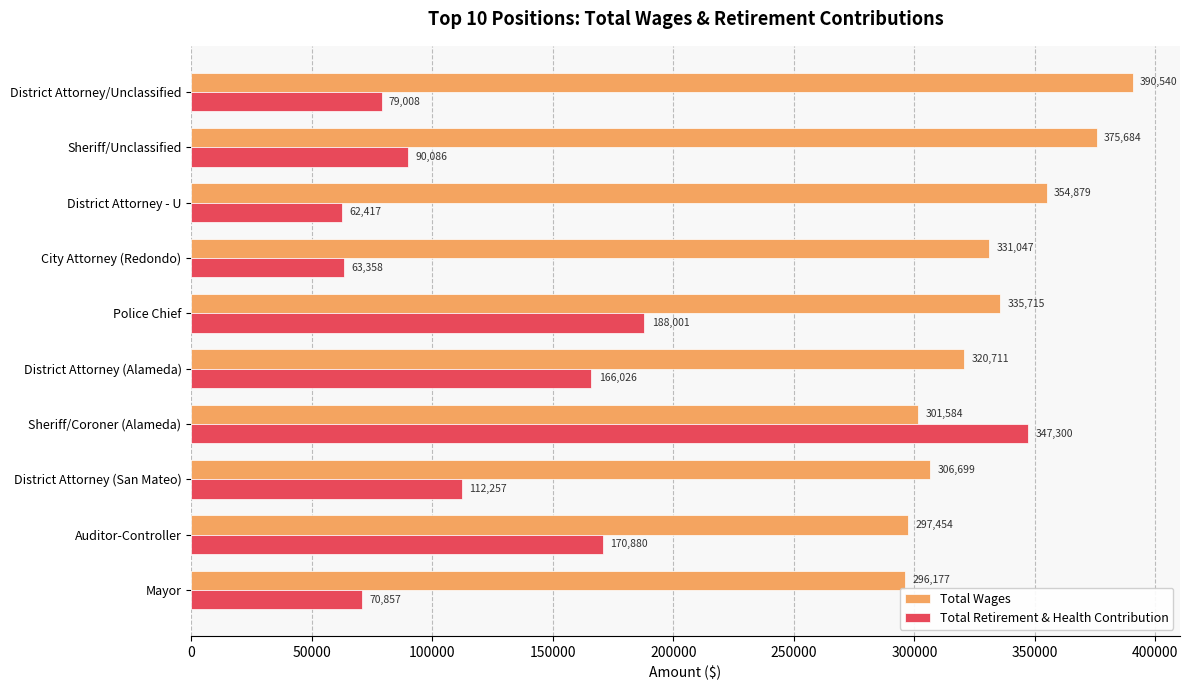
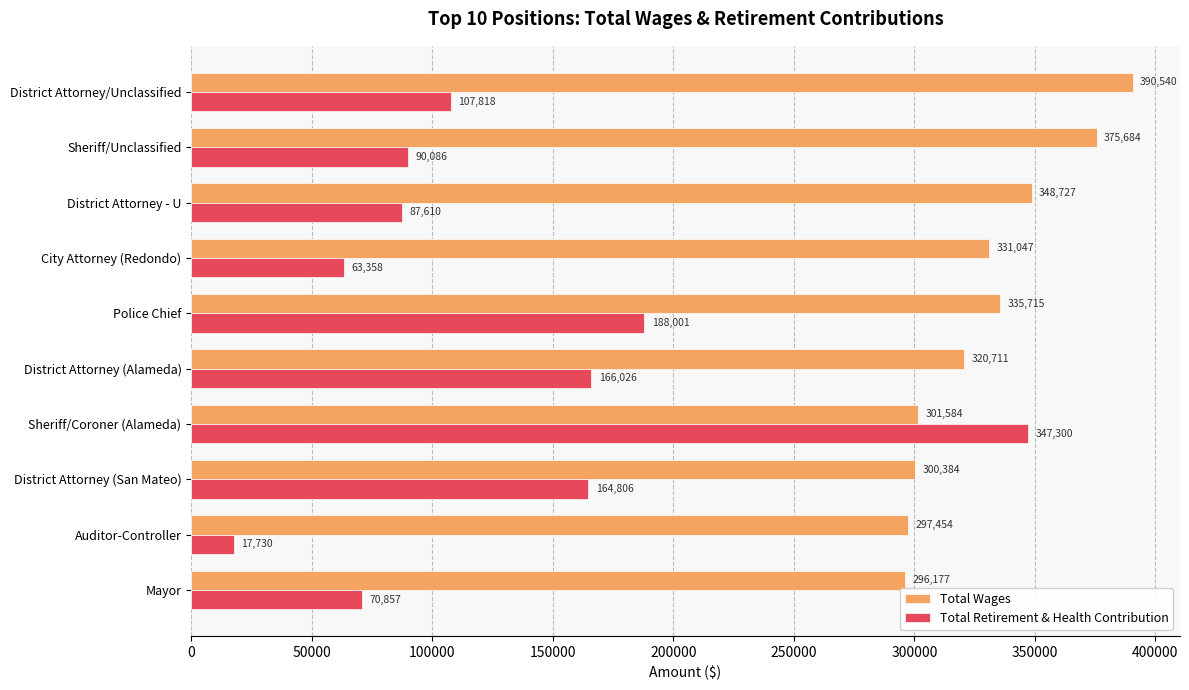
Total Retirement & Health Contribution, District Attorney/Unclassified: 79,008 -> 107,818
Total Wages, District Attorney - U: 354,879 -> 348,727
Total Retirement & Health Contribution, District Attorney - U: 62,417 -> 87,610
Total Wages, District Attorney (San Mateo): 306,699 -> 300,384
Total Retirement & Health Contribution, District Attorney (San Mateo): 112,257 -> 164,806
Total Retirement & Health Contribution, Auditor-Controller: 170,880 -> 17,730
